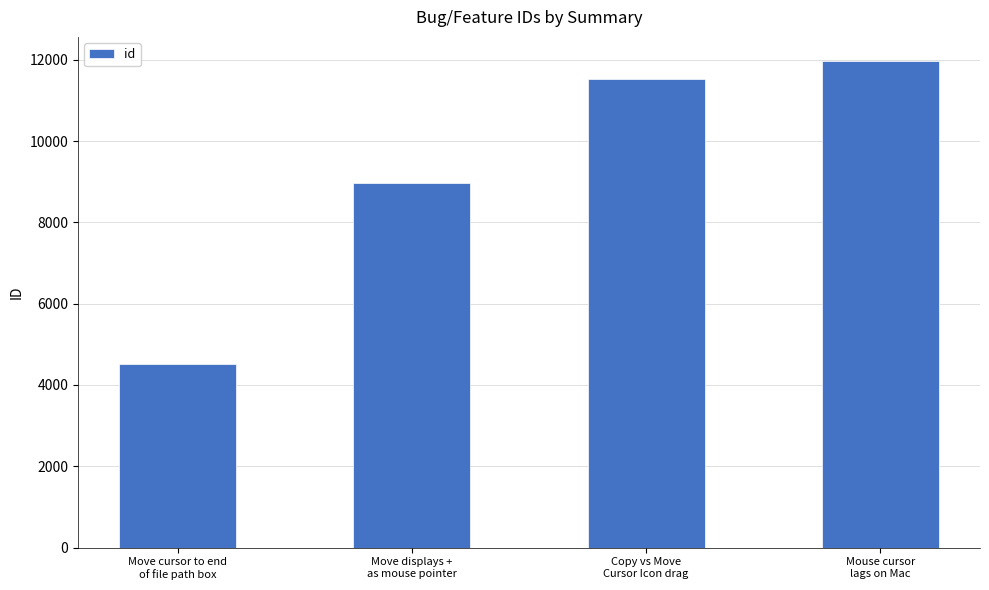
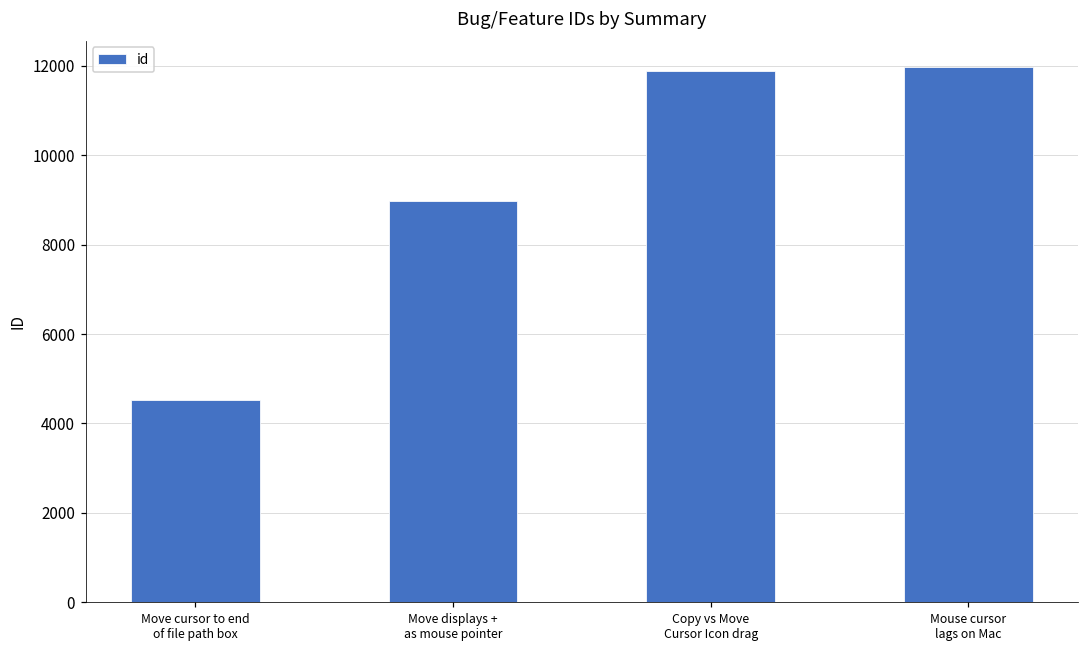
Copy vs Move Cursor Icon drag: 11500 -> 11900
